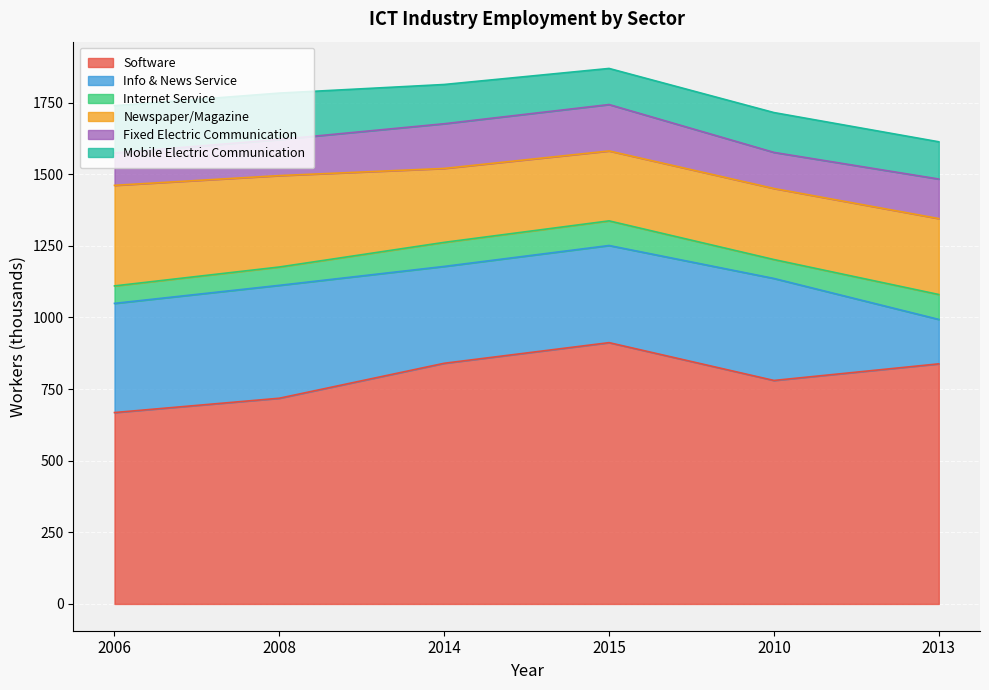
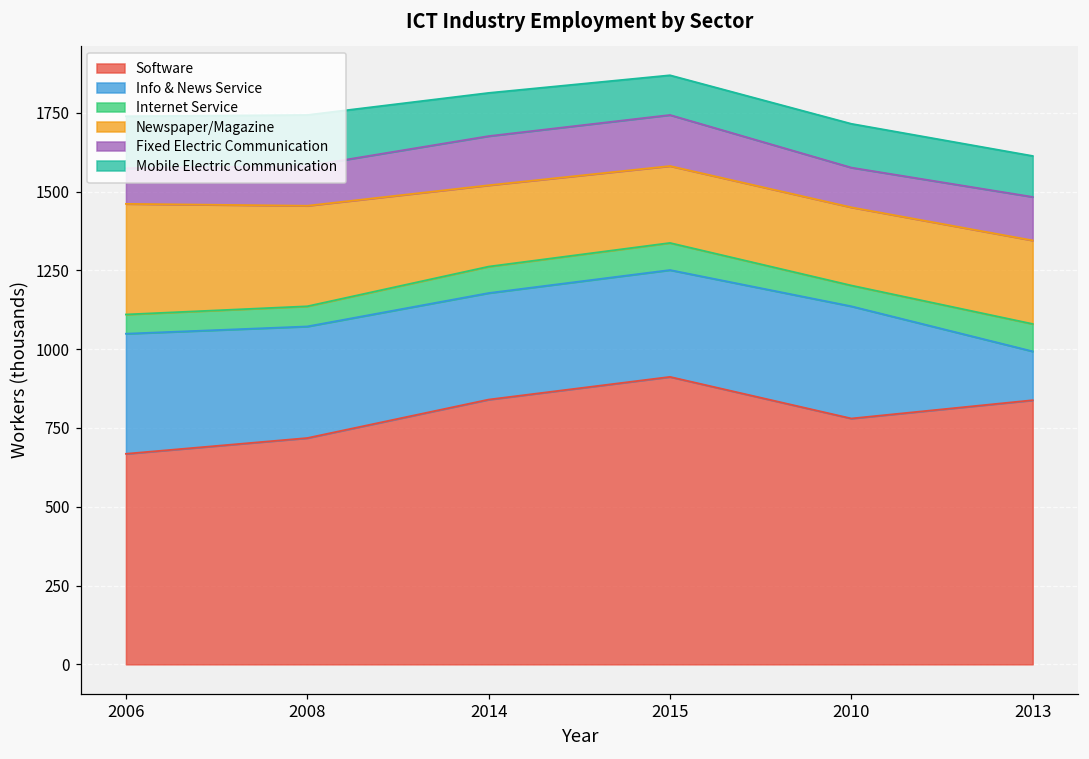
Info & News Service, 2008: 390 -> 350
